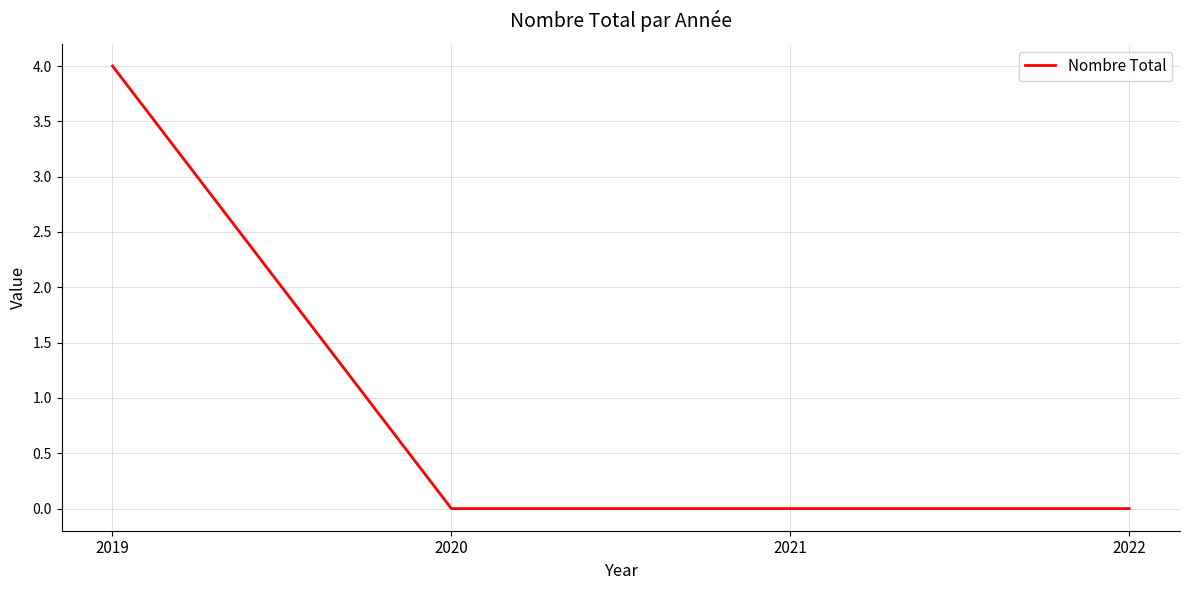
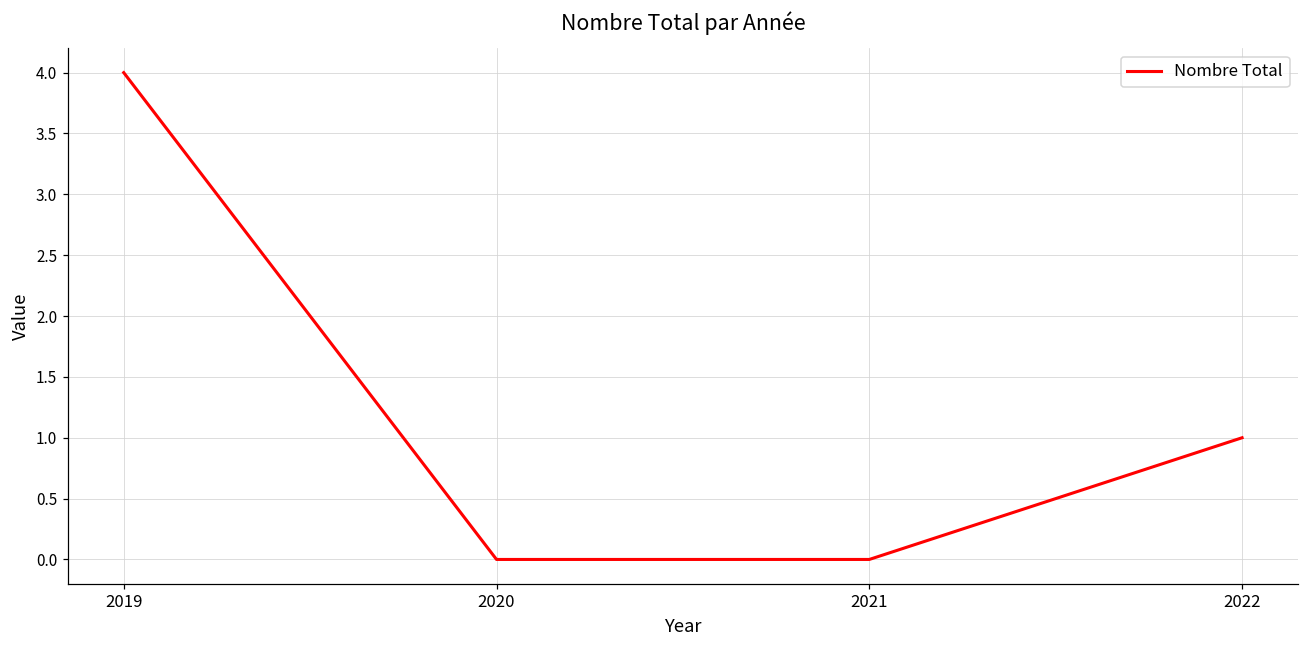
2022: 0 -> 1
